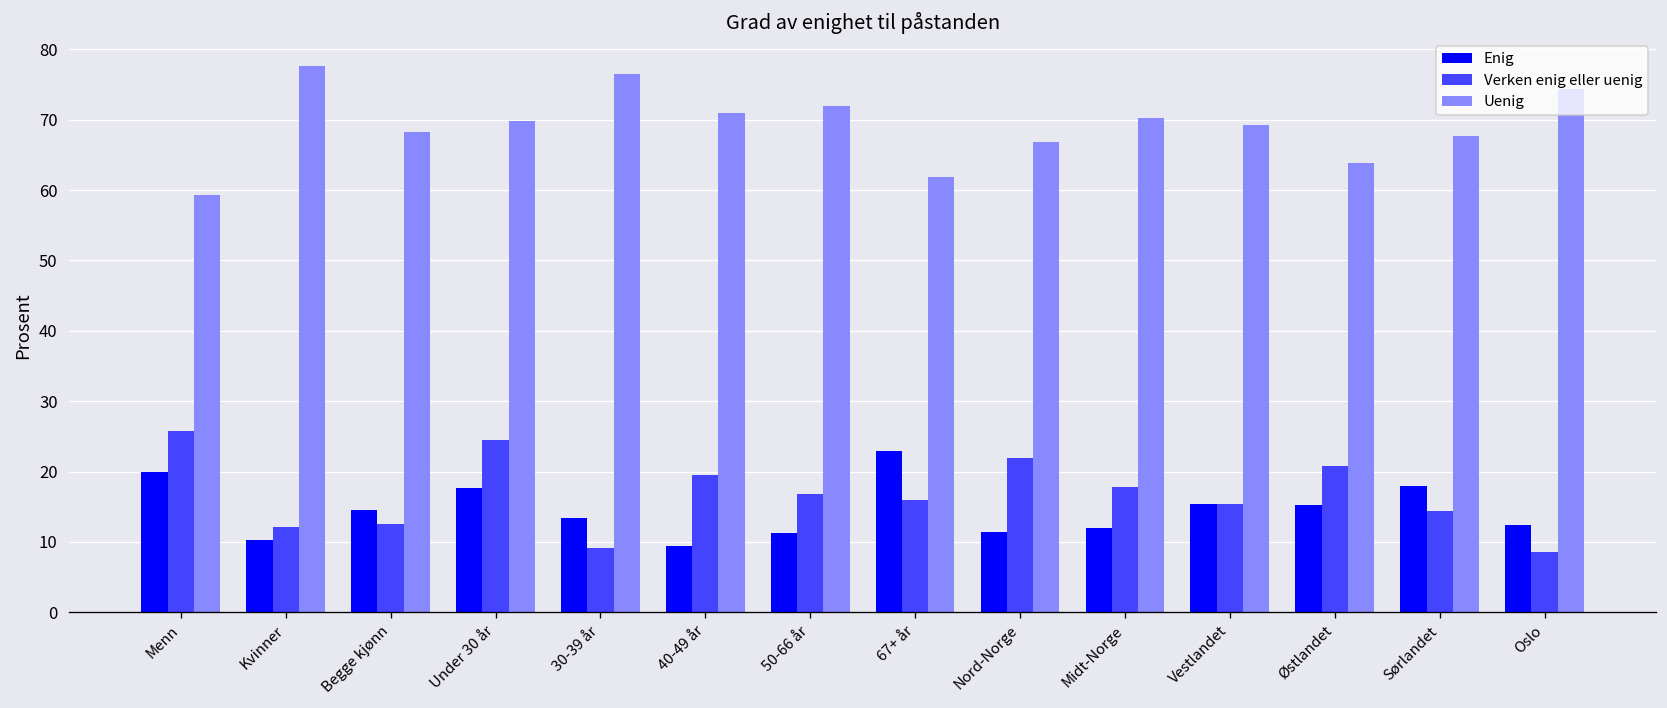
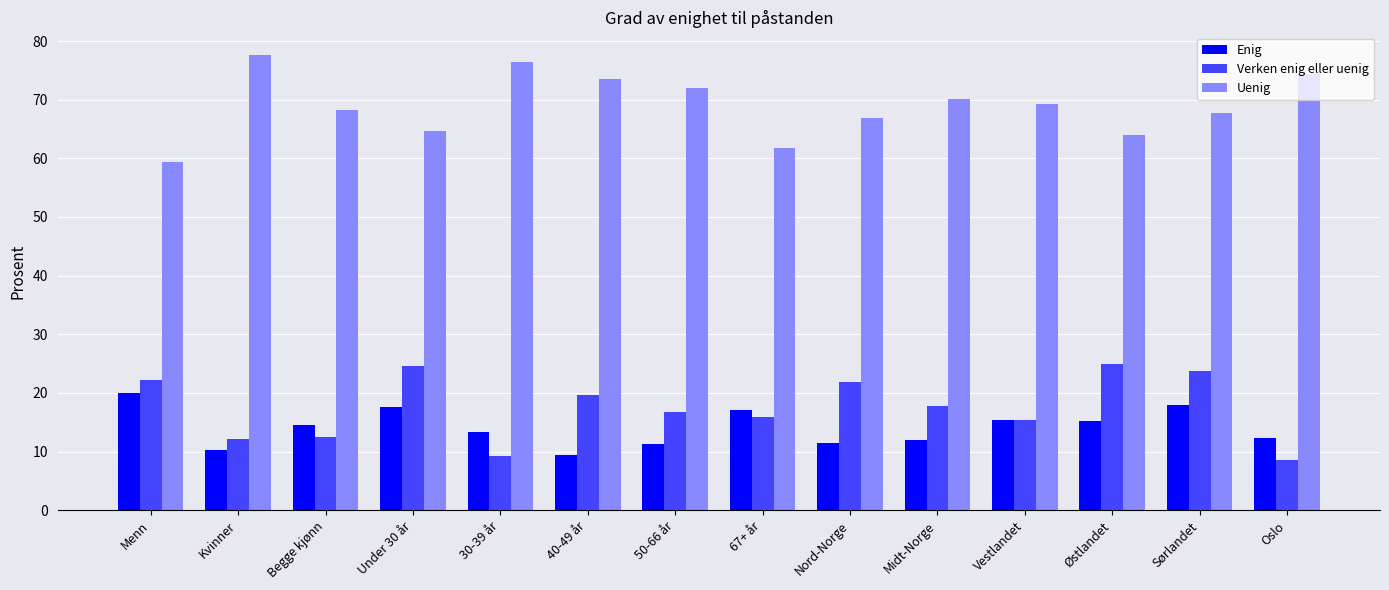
Verken enig eller uenig, Menn: 26 -> 22
Uenig, Under 30 år: 70 -> 65
Uenig, 40-49 år: 71 -> 73
Enig, 67+ år: 23 -> 17
Verken enig eller uenig, Østlandet: 21 -> 25
Verken enig eller uenig, Sørlandet: 14 -> 24
